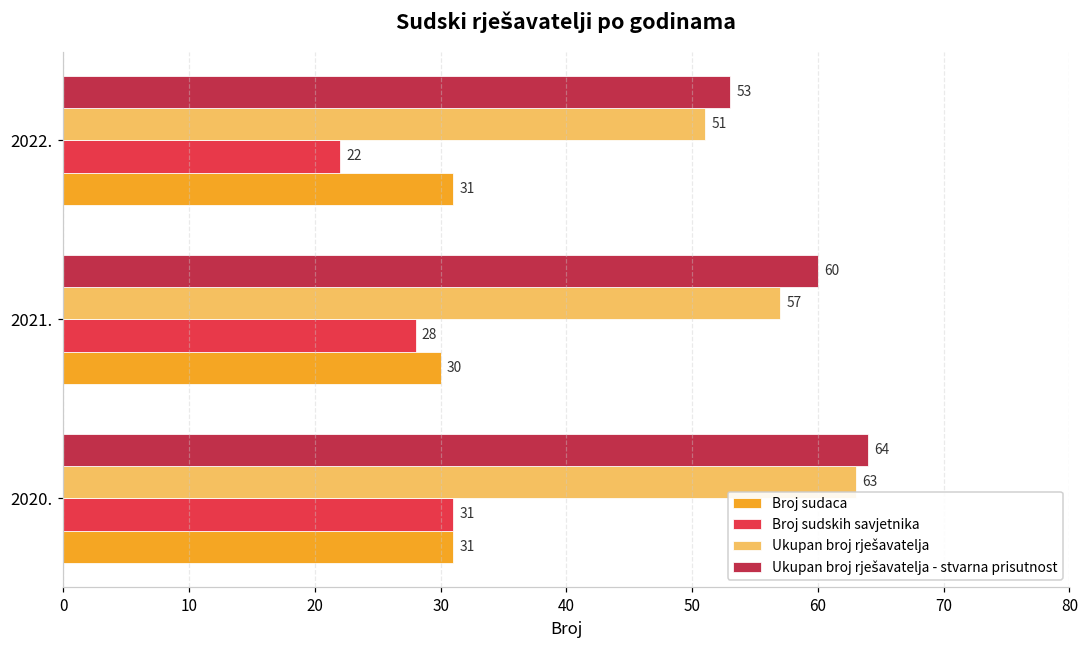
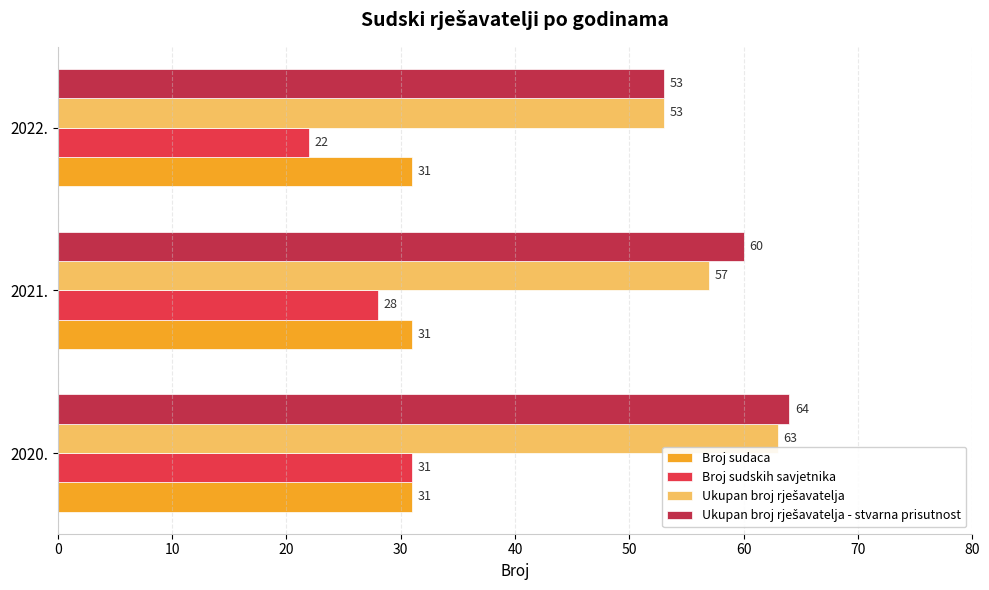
Ukupan broj rješavatelja, 2022.: 51 -> 53
Broj sudaca, 2021.: 30 -> 31
